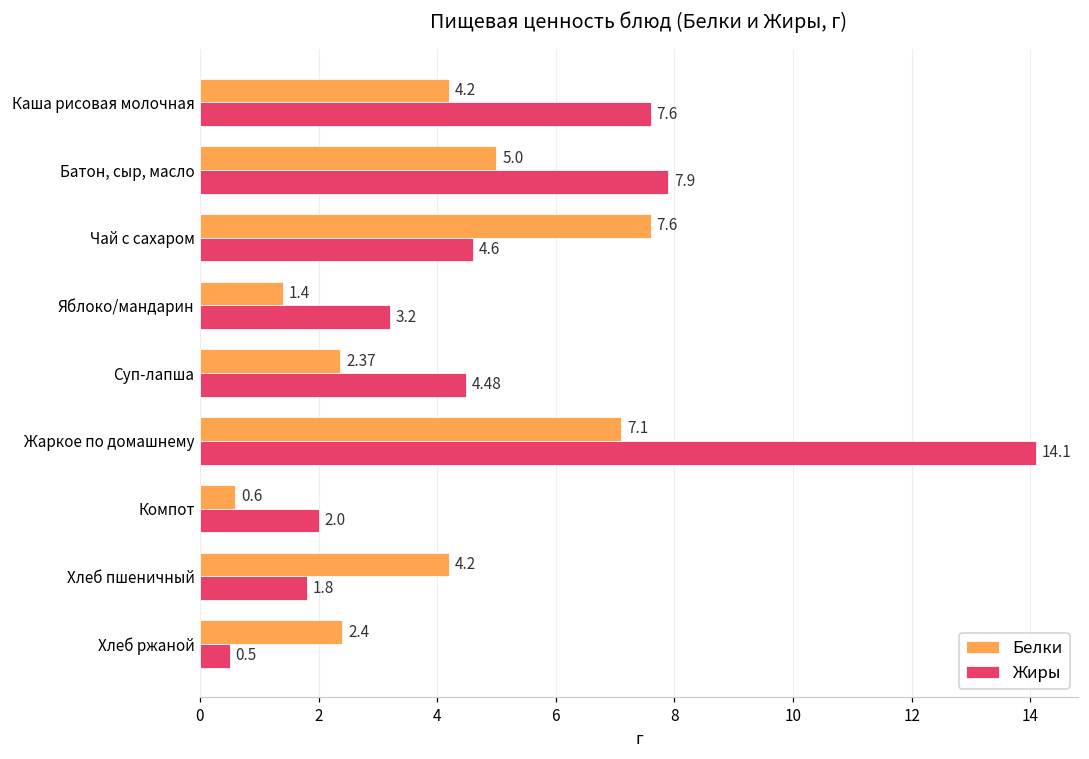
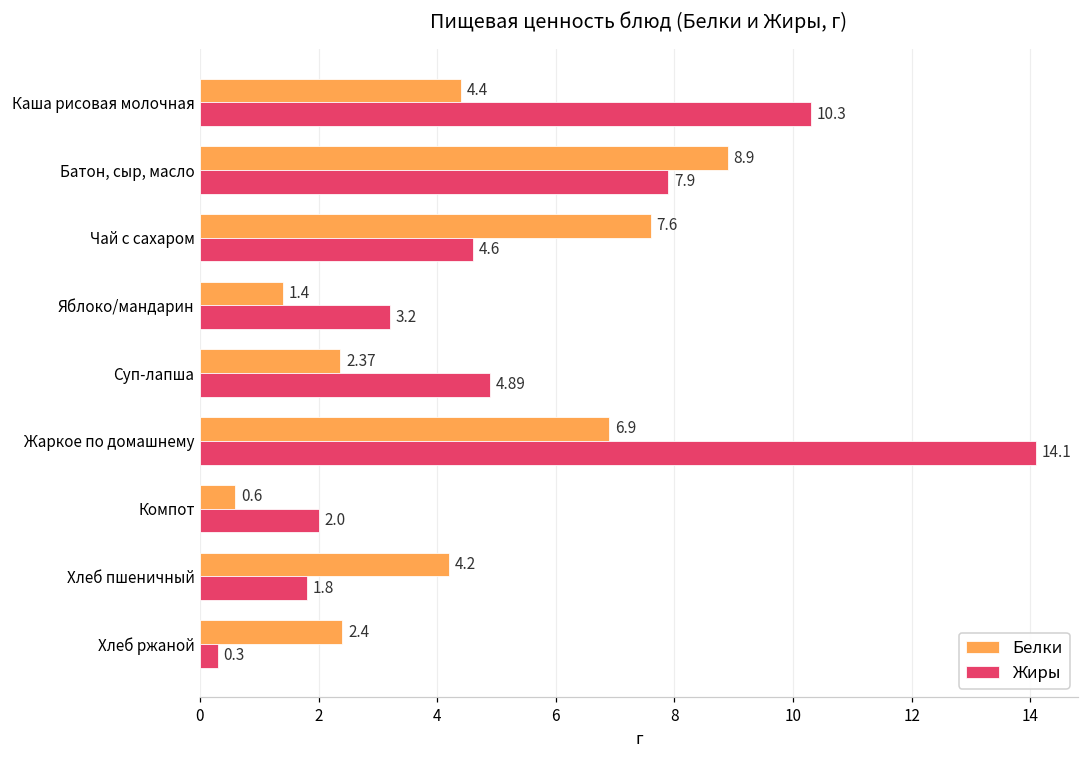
Белки, Каша рисовая молочная: 4.2 -> 4.4
Жиры, Каша рисовая молочная: 7.6 -> 10.3
Белки, Батон, сыр, масло: 5.0 -> 8.9
Жиры, Суп-лапша: 4.48 -> 4.89
Белки, Жаркое по домашнему: 7.1 -> 6.9
Жиры, Хлеб ржаной: 0.5 -> 0.3
